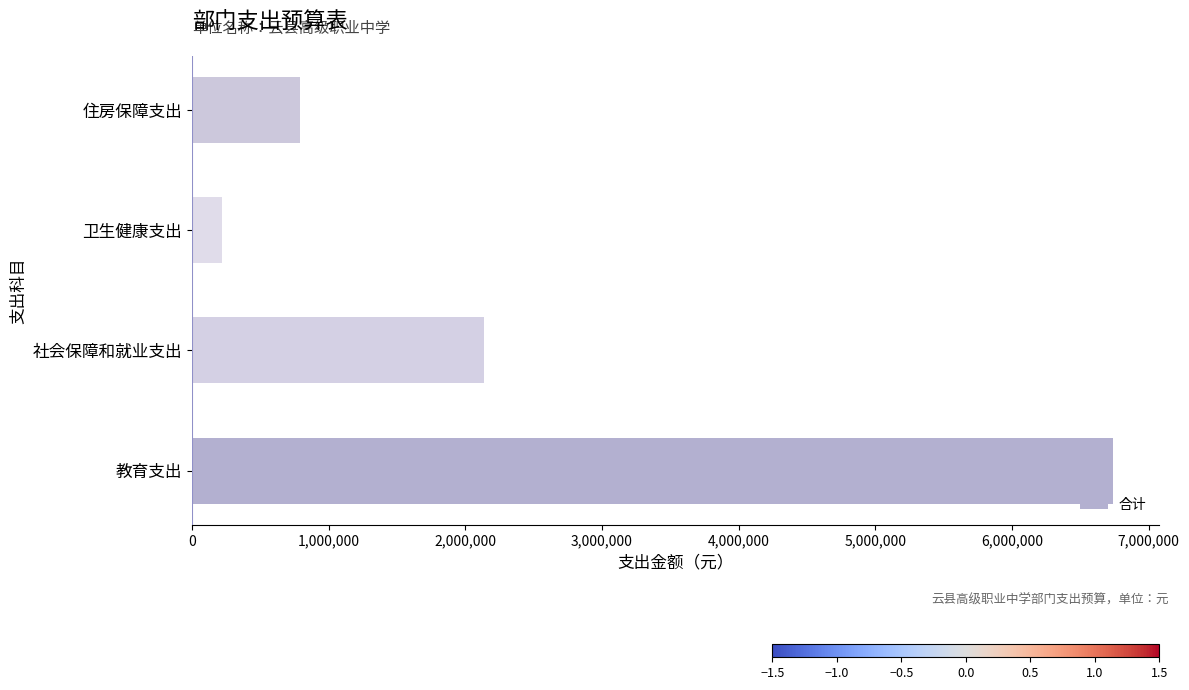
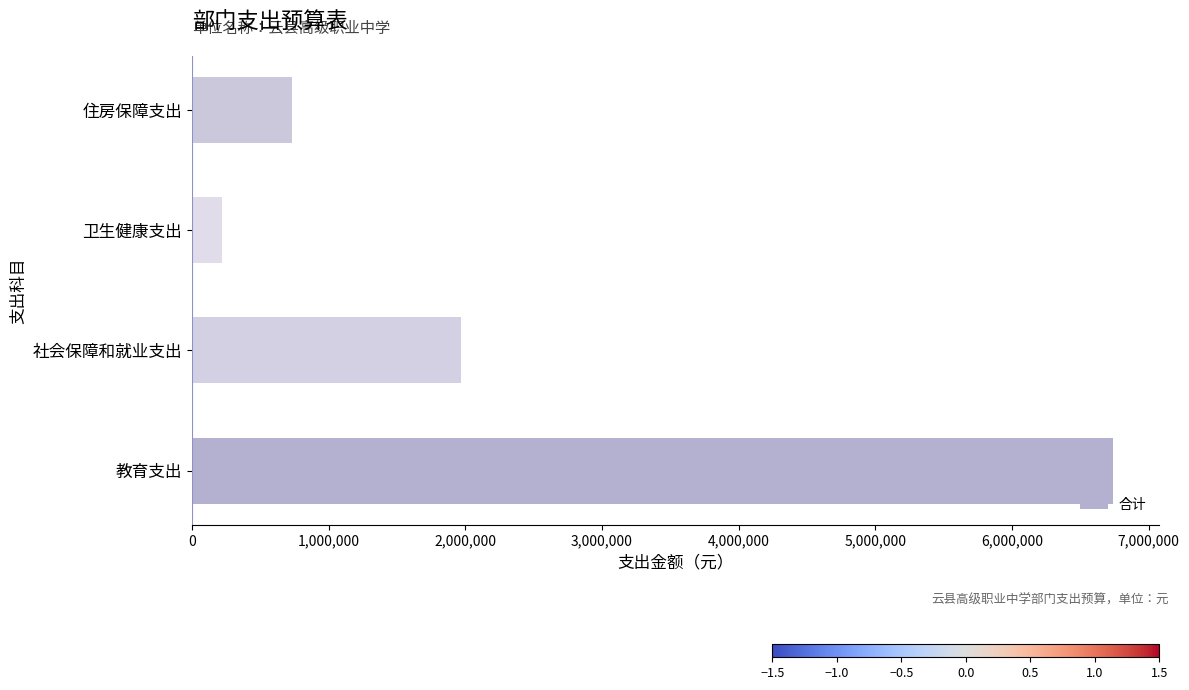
住房保障支出: 790,000 -> 730,000
社会保障和就业支出: 2,140,000 -> 1,970,000
